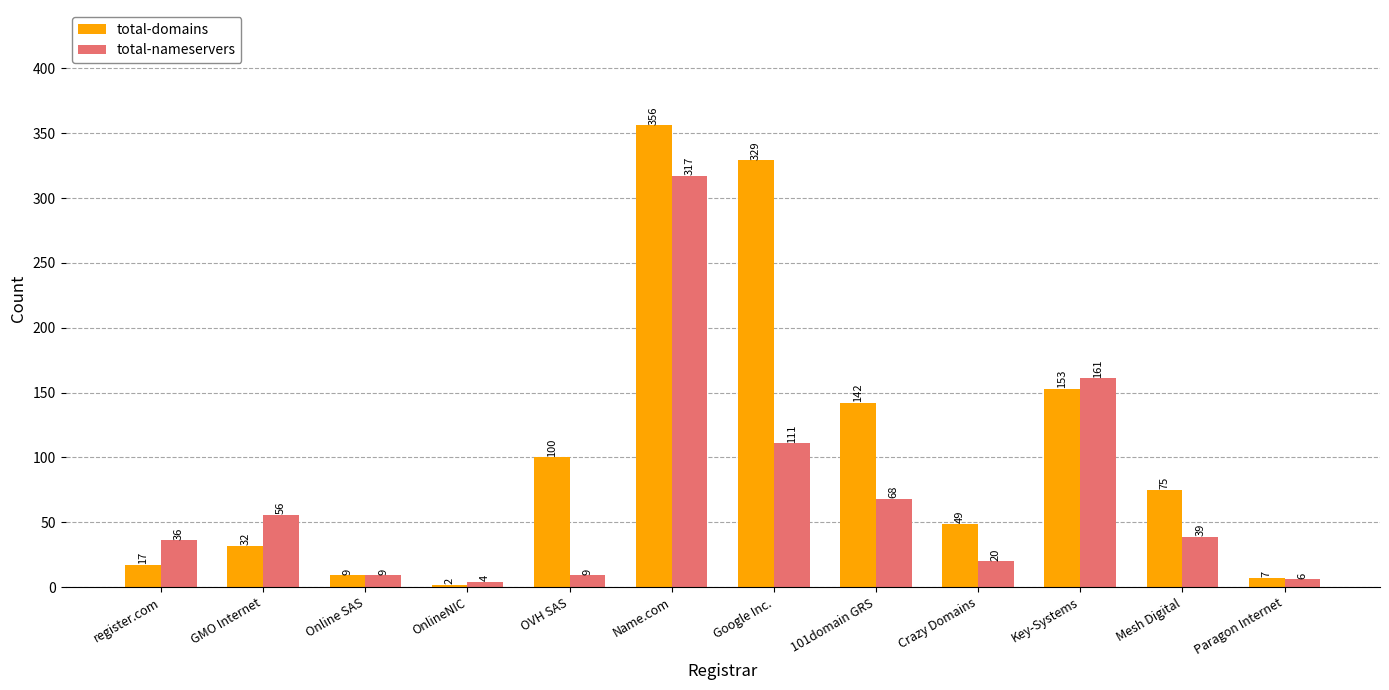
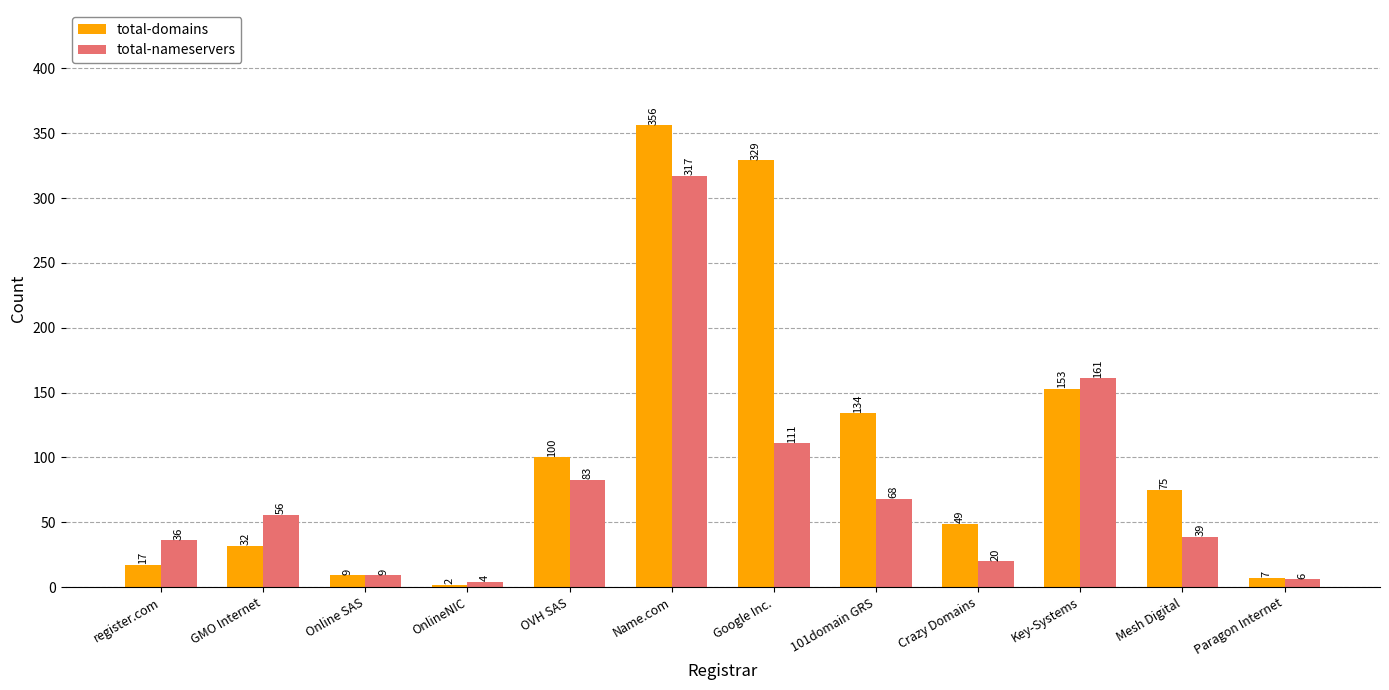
total-nameservers, OVH SAS: 9 -> 83
total-domains, 101domain GRS: 142 -> 134
